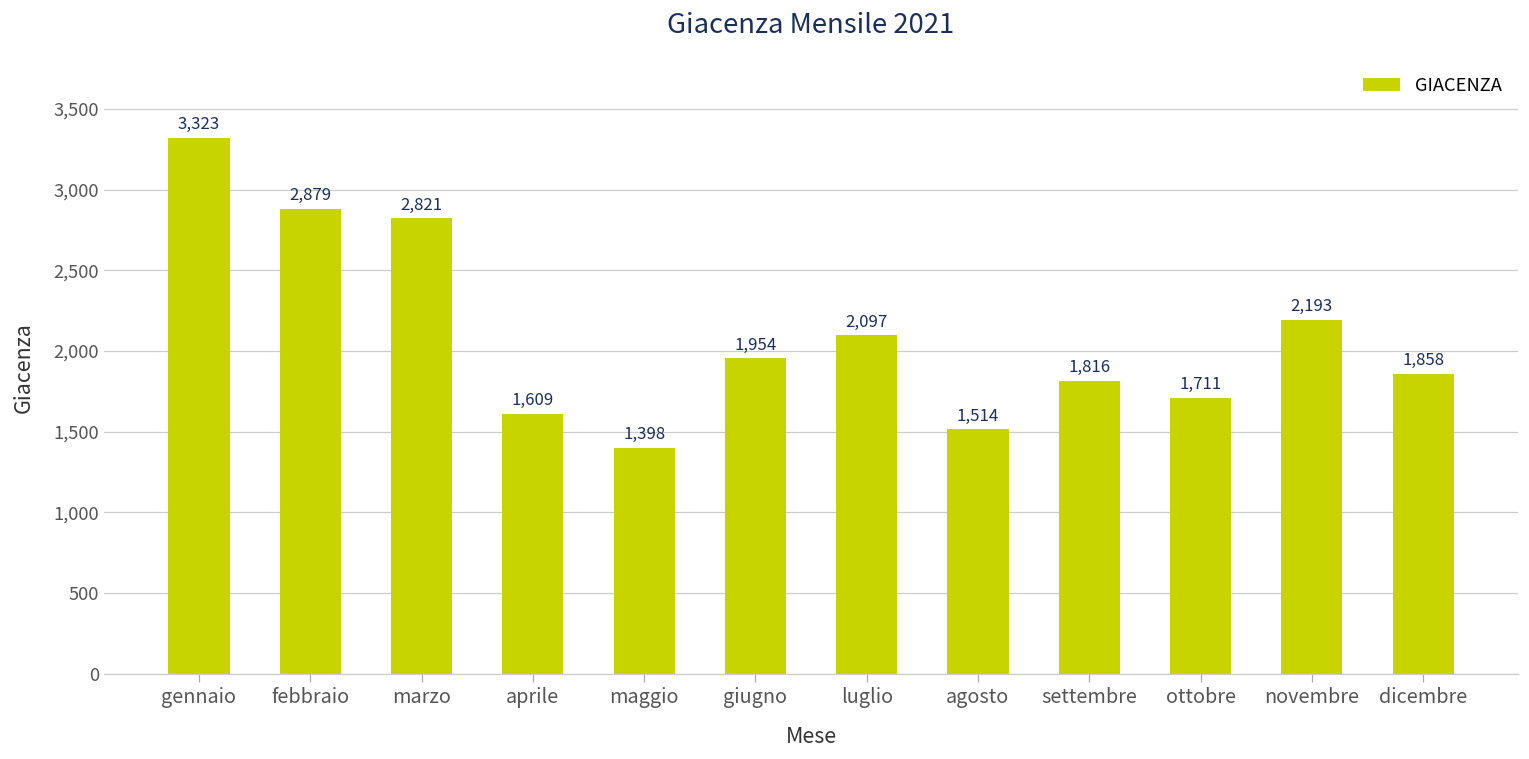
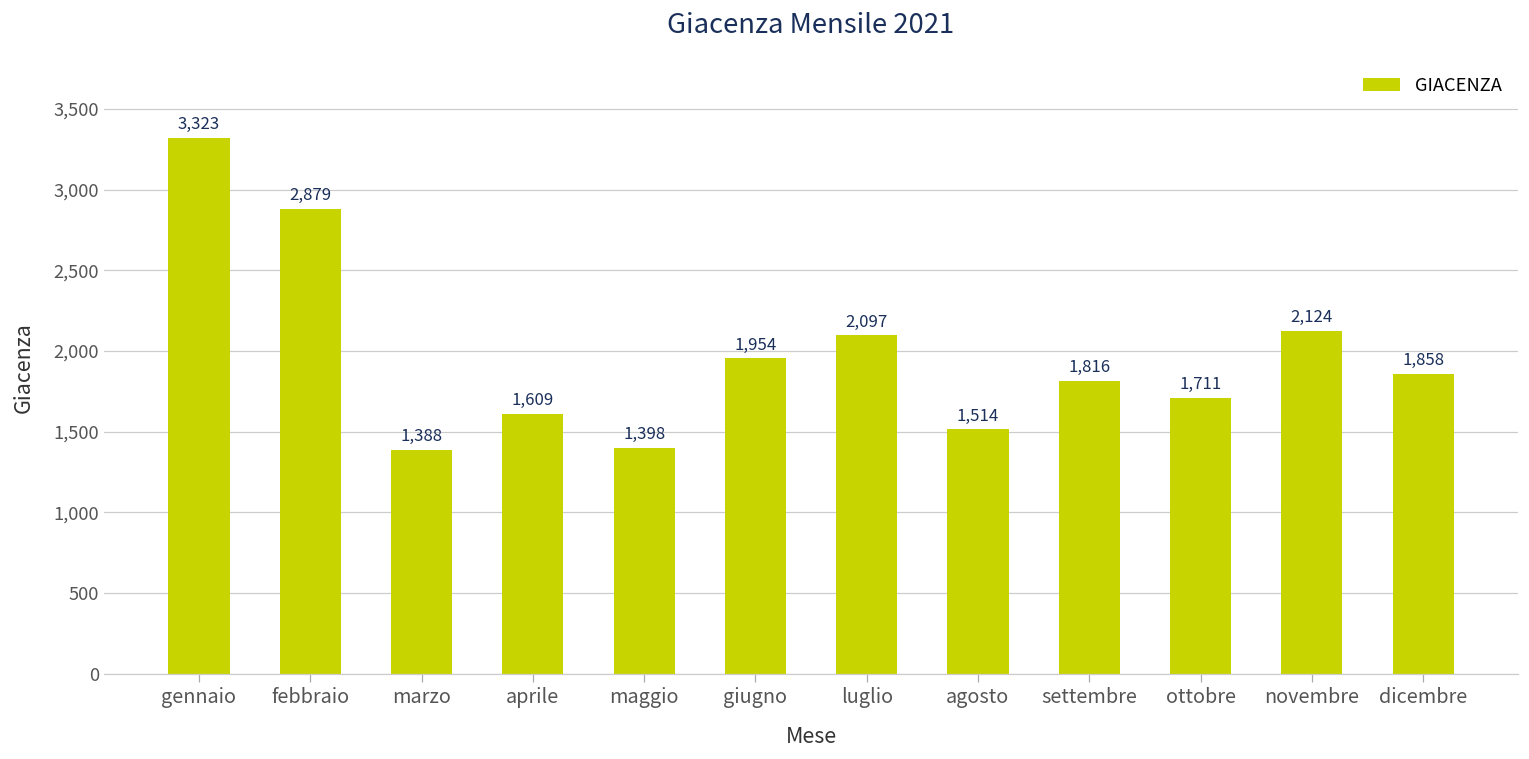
marzo: 2,821 -> 1,388
novembre: 2,193 -> 2,124
